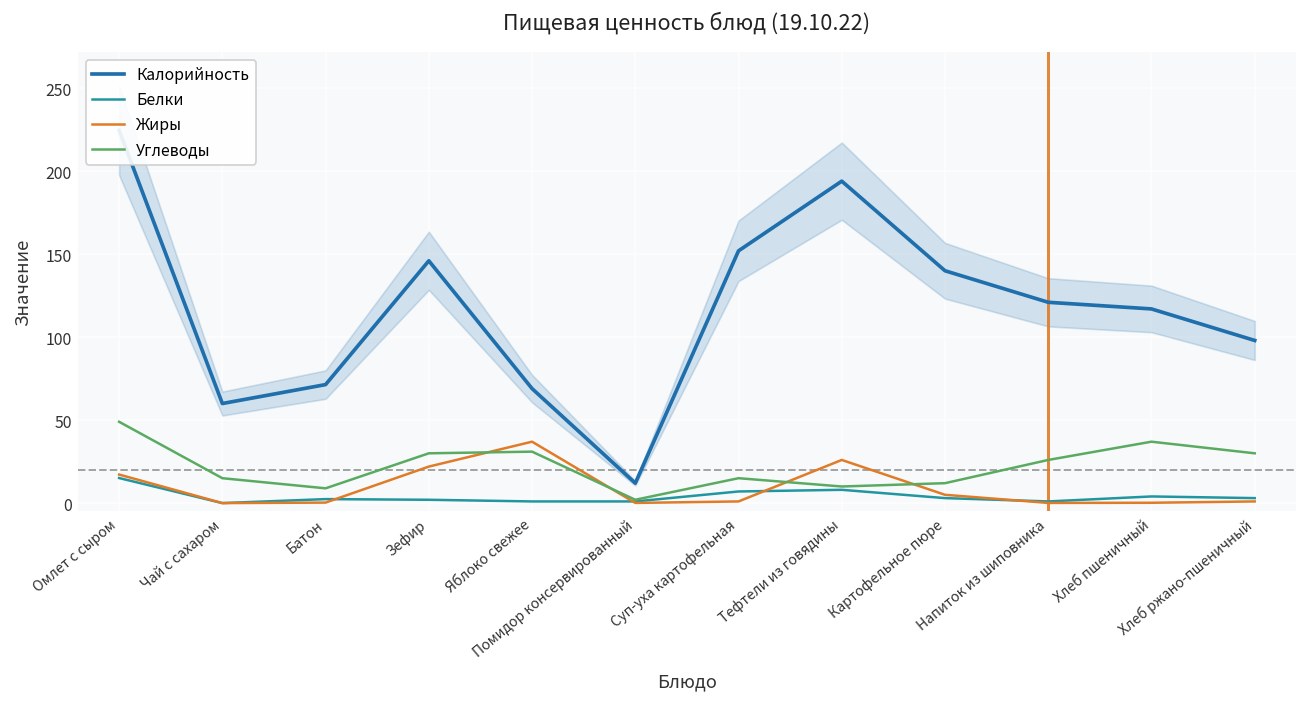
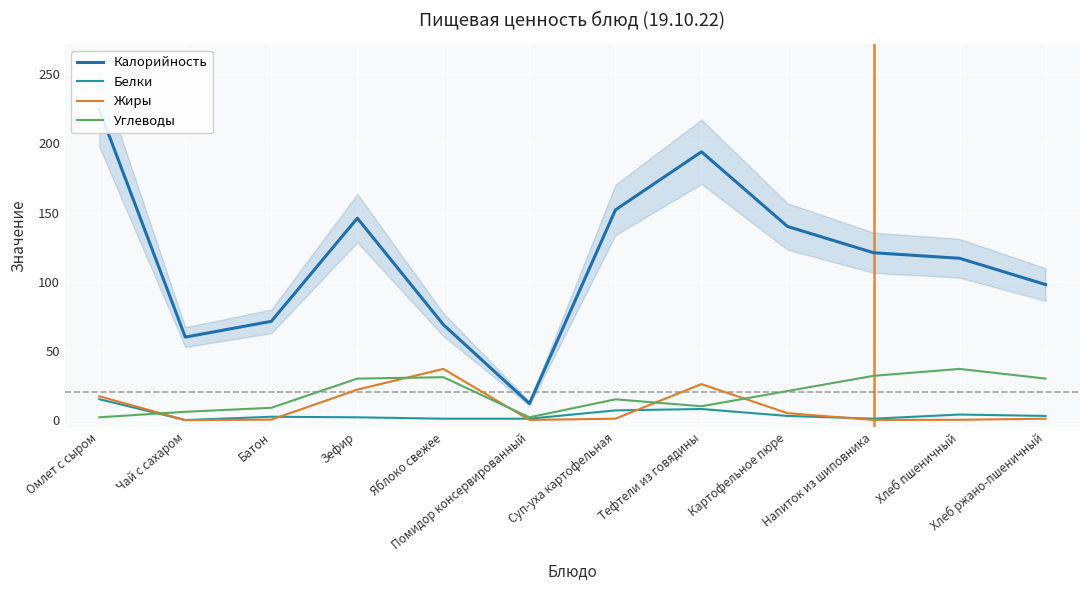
Углеводы, Омлет с сыром: 49 -> 2
Углеводы, Чай с сахаром: 15 -> 6
Углеводы, Картофельное пюре: 12 -> 21
Углеводы, Напиток из шиповника: 26 -> 32
